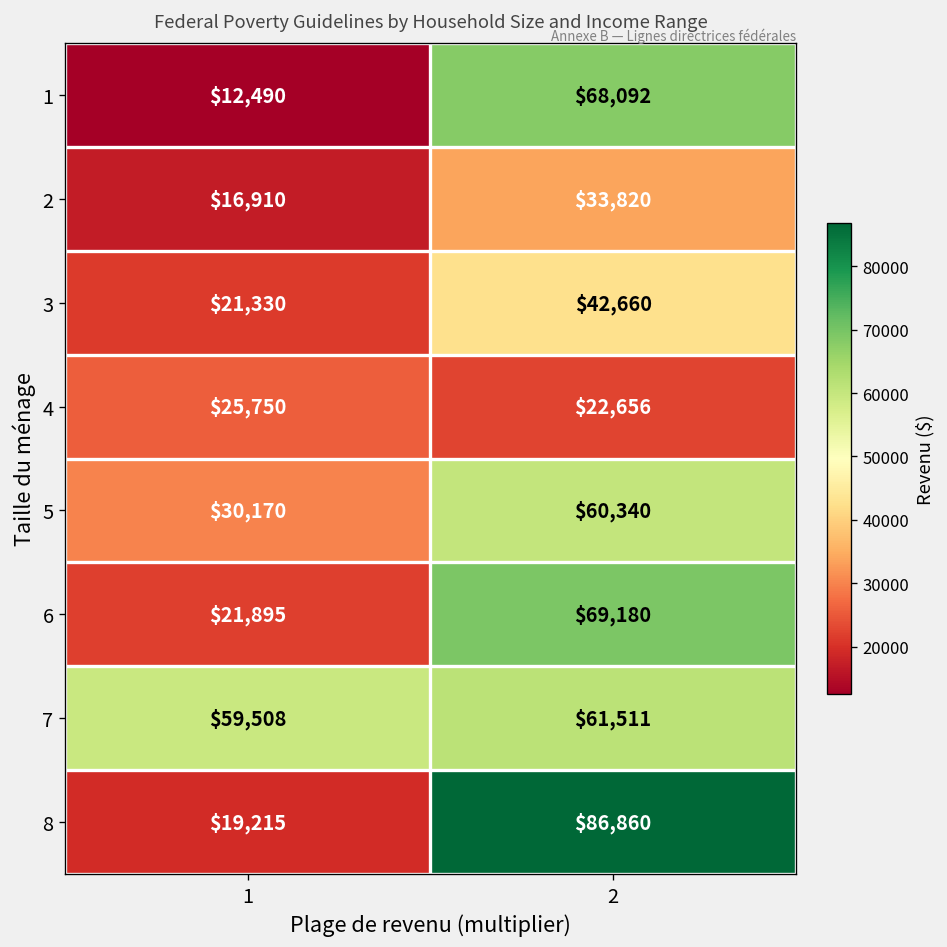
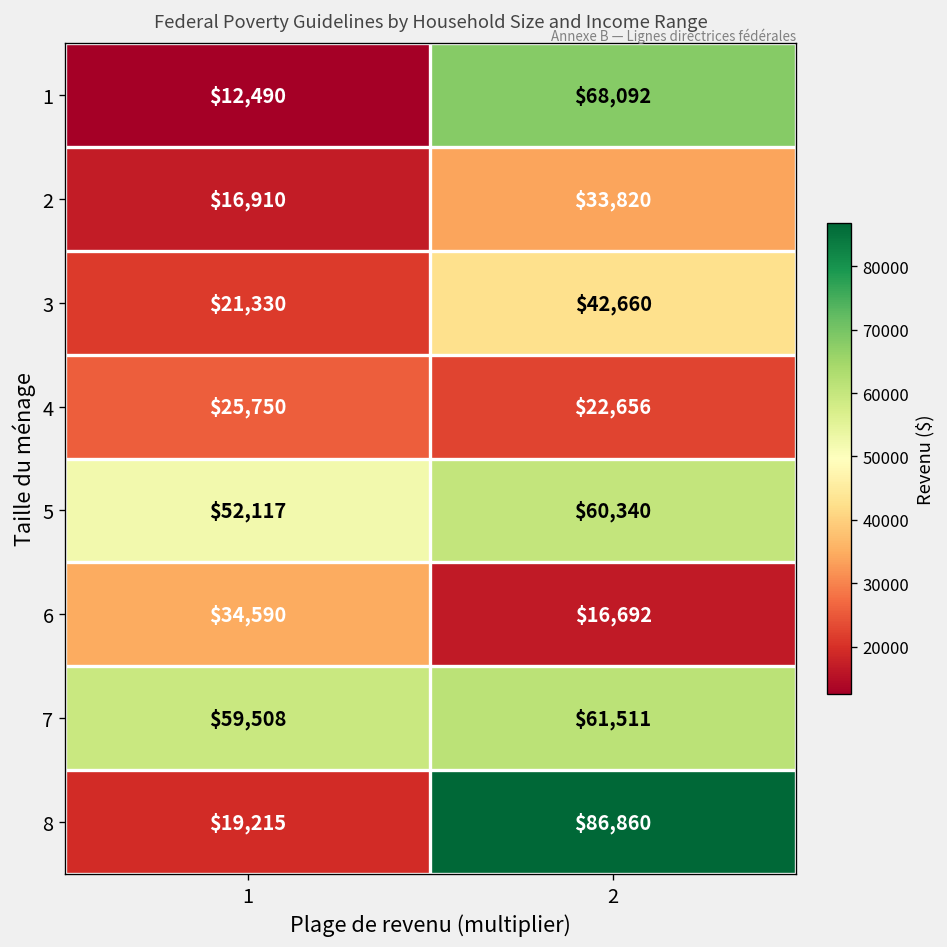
5, 1: $30,170 -> $52,117
6, 1: $21,895 -> $34,590
6, 2: $69,180 -> $16,692
